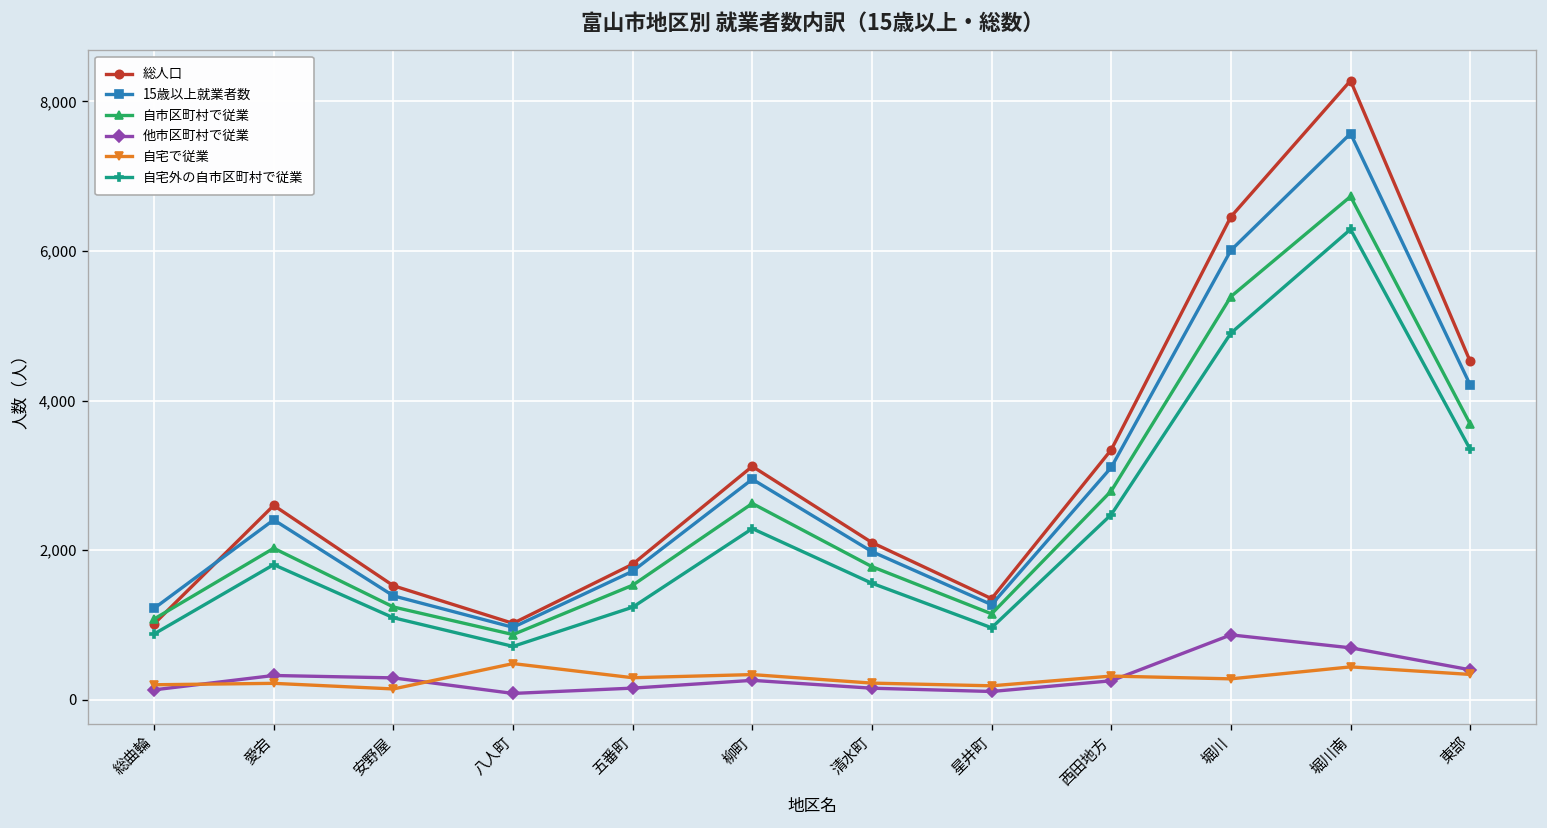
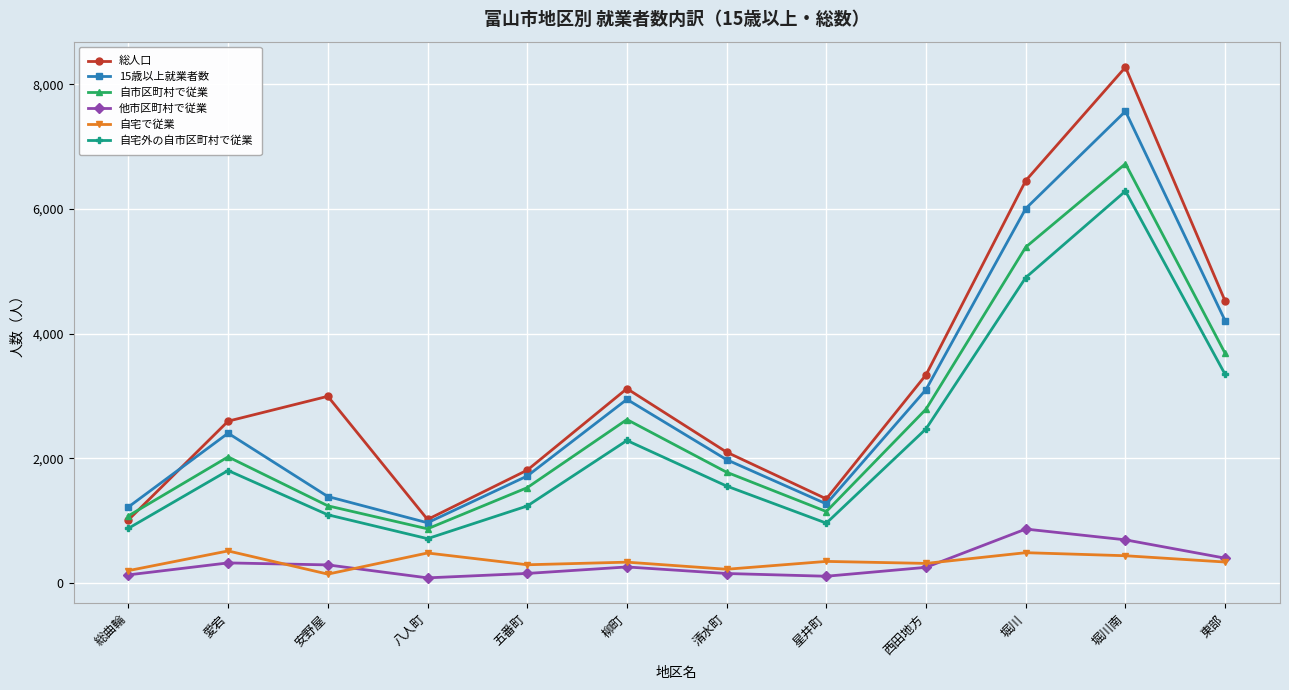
自宅で従業, 愛宕: 200 -> 500
総人口, 安野屋: 1,500 -> 3,000
自宅で従業, 星井町: 200 -> 300
自宅で従業, 堀川: 300 -> 500
